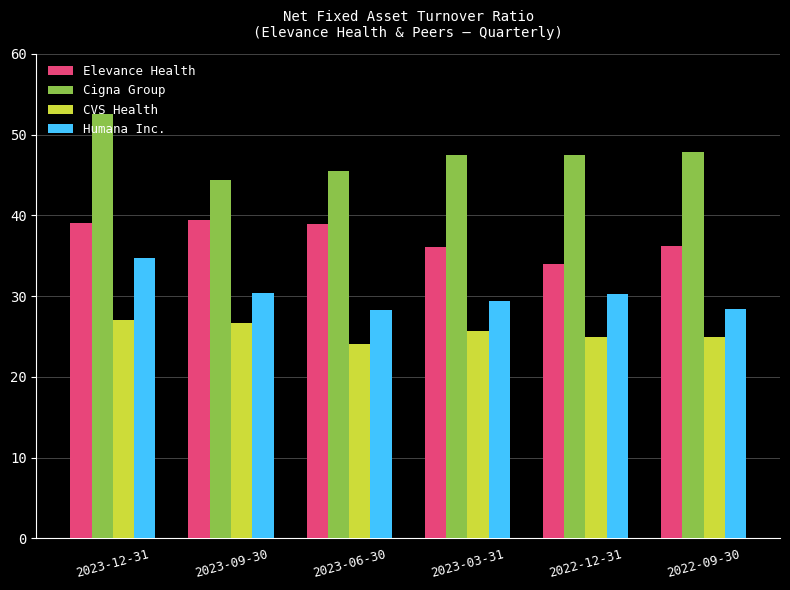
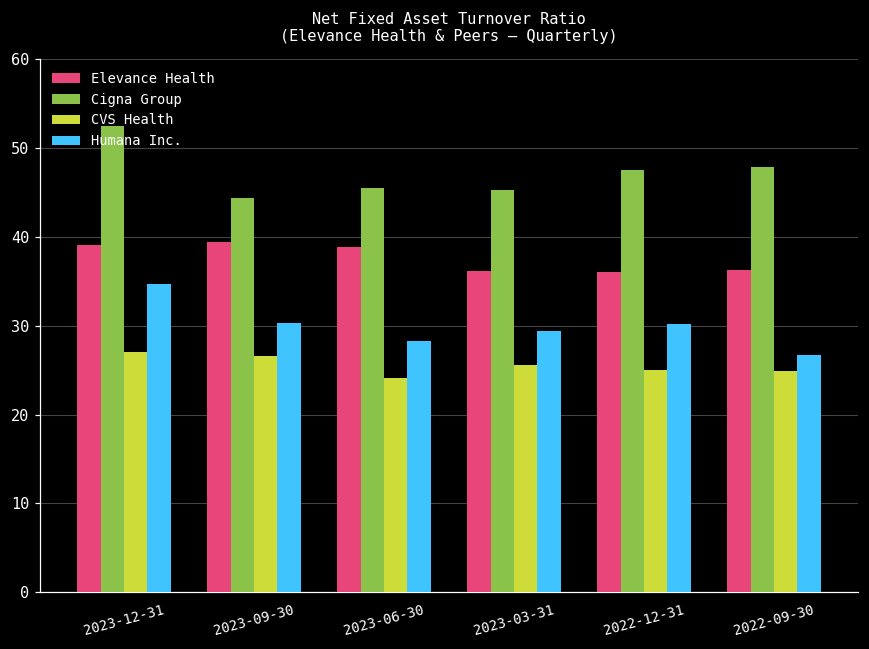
Cigna Group, 2023-03-31: 47 -> 45
Elevance Health, 2022-12-31: 34 -> 36
Humana Inc., 2022-09-30: 28 -> 27
